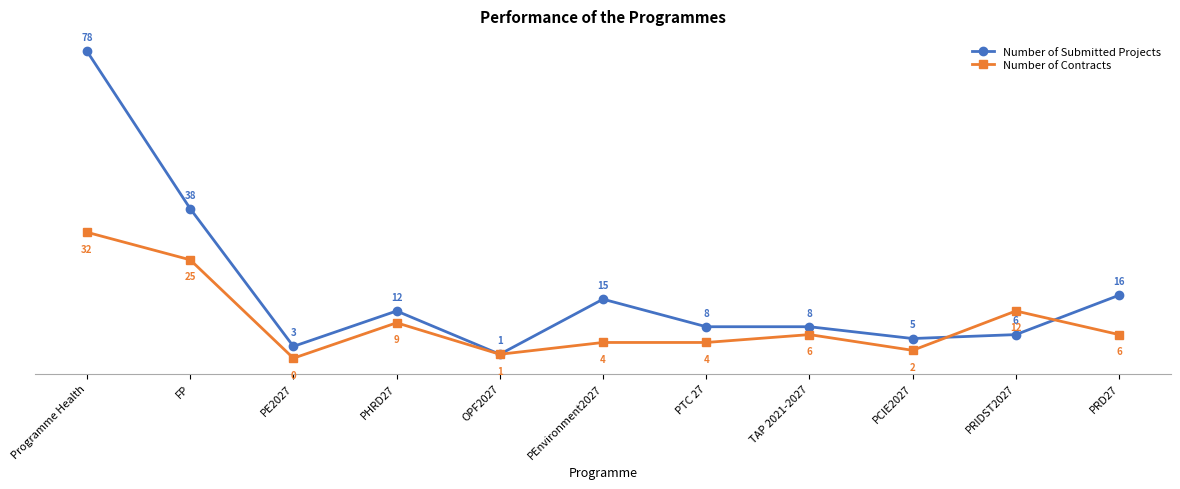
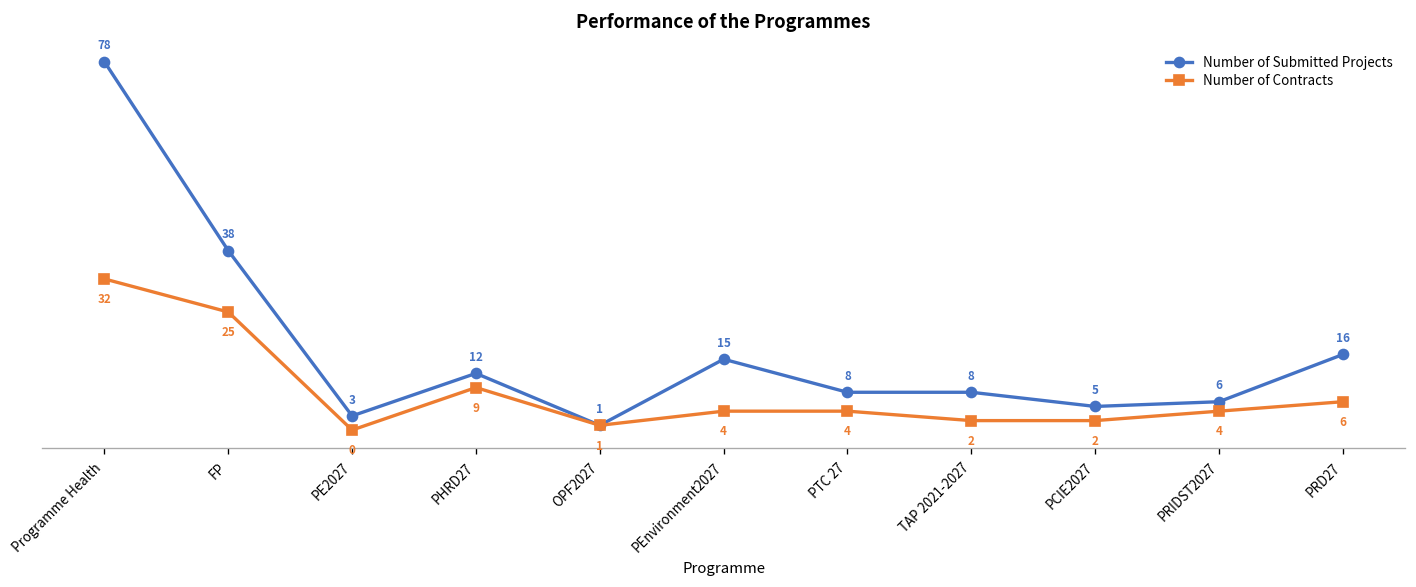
Number of Contracts, TAP 2021-2027: 6 -> 2
Number of Contracts, PRIDST2027: 12 -> 4
